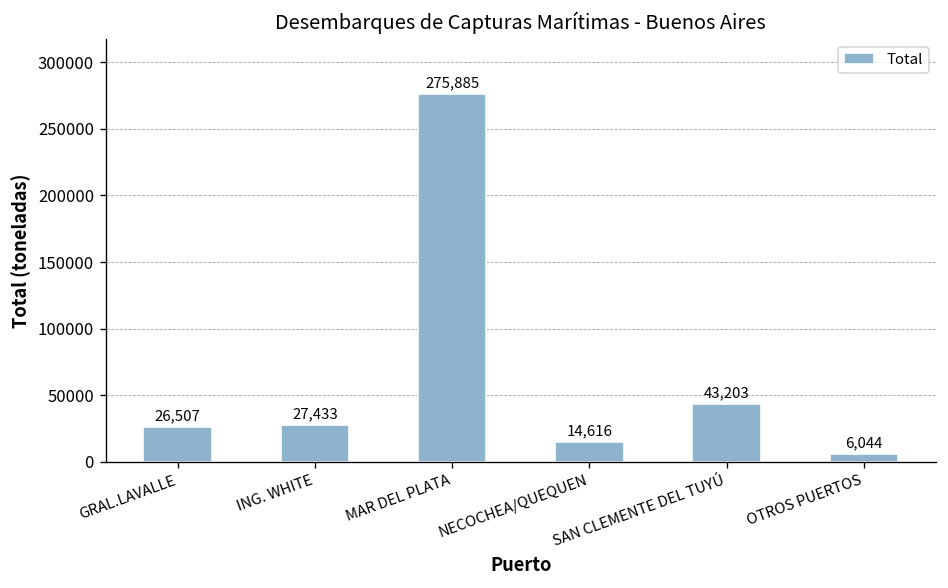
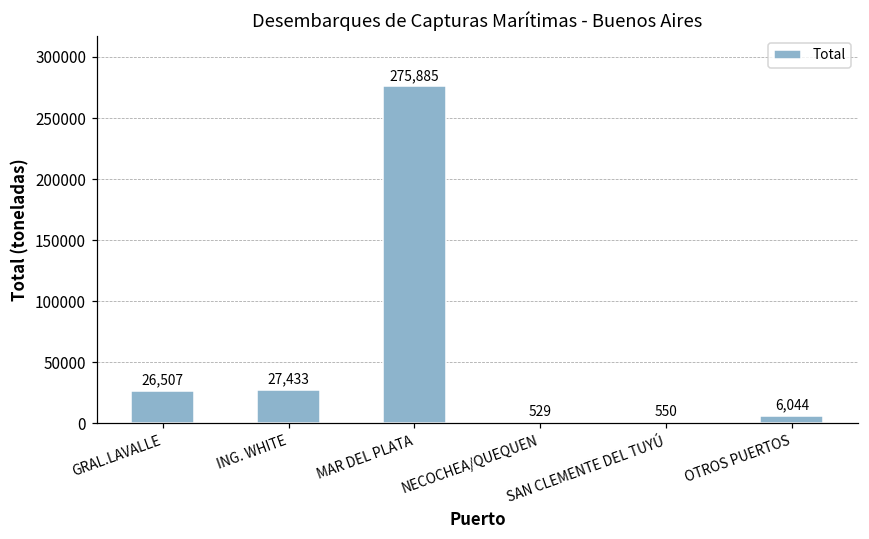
NECOCHEA/QUEQUEN: 14,616 -> 529
SAN CLEMENTE DEL TUYÚ: 43,203 -> 550
